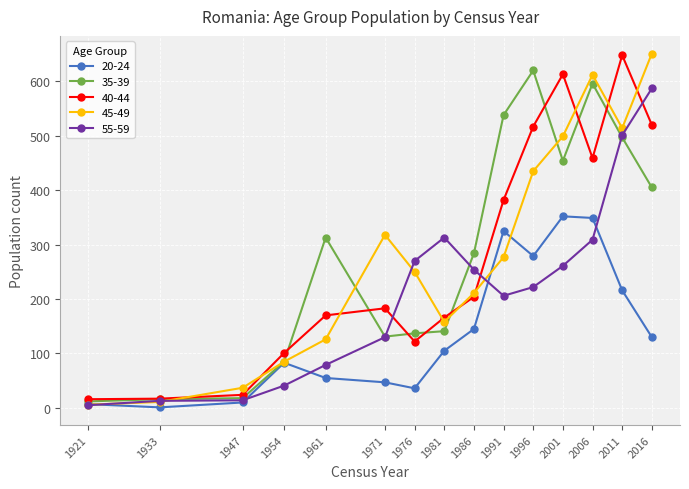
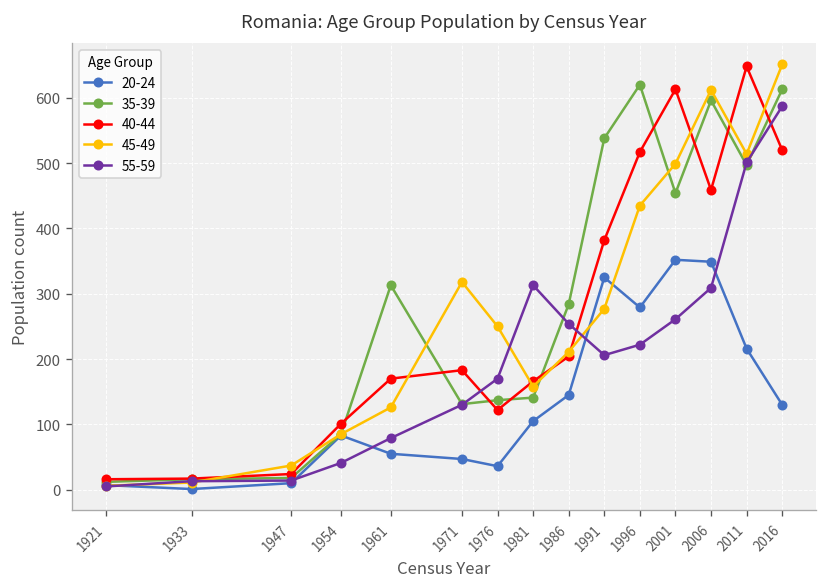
55-59, 1976: 270 -> 170
35-39, 2016: 410 -> 610
